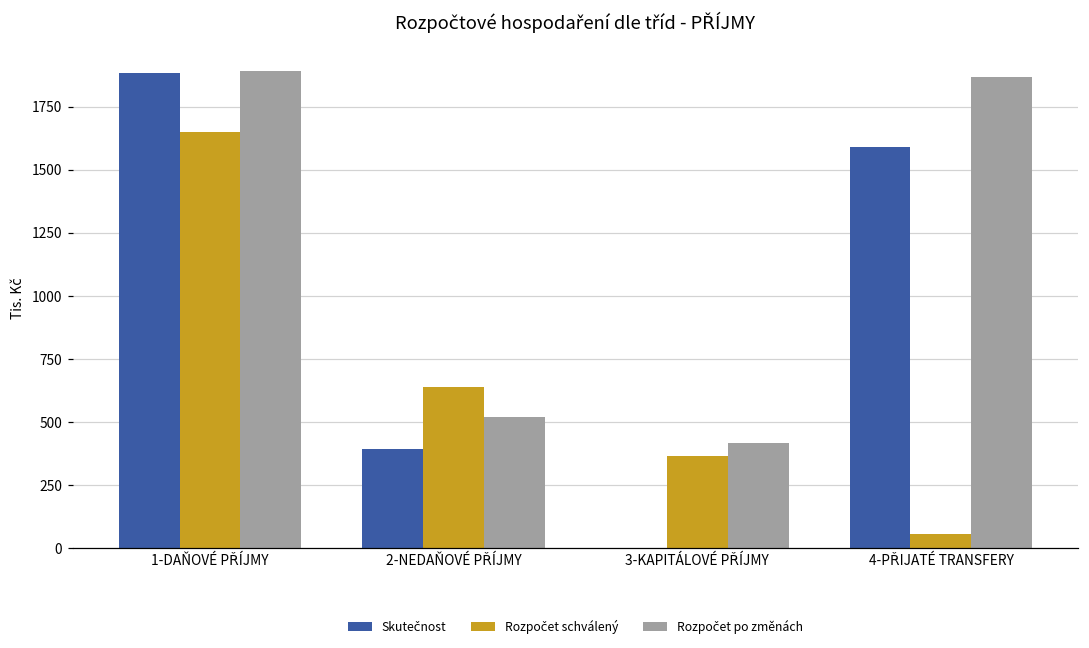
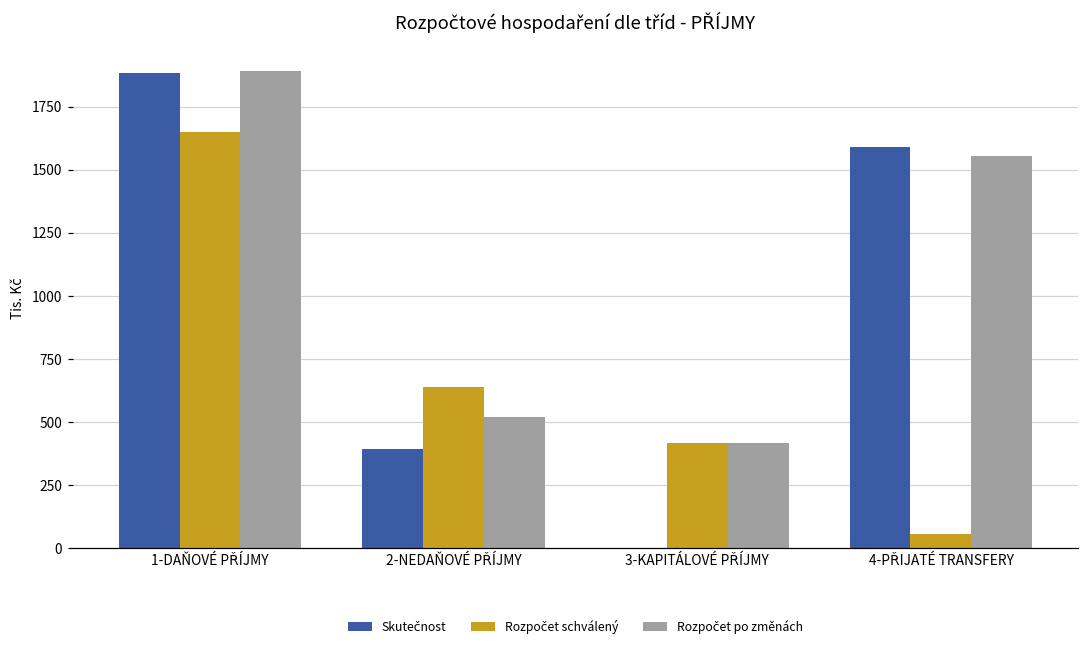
Rozpočet schválený, 3-KAPITÁLOVÉ PŘÍJMY: 370 -> 420
Rozpočet po změnách, 4-PŘIJATÉ TRANSFERY: 1870 -> 1550
